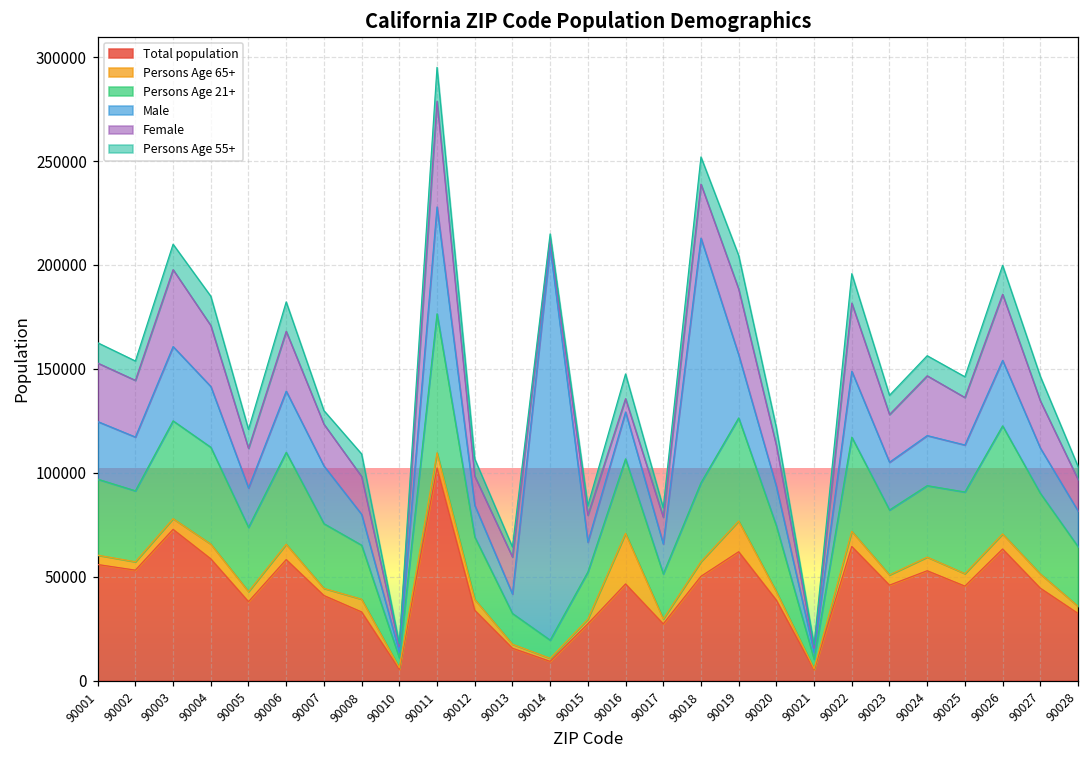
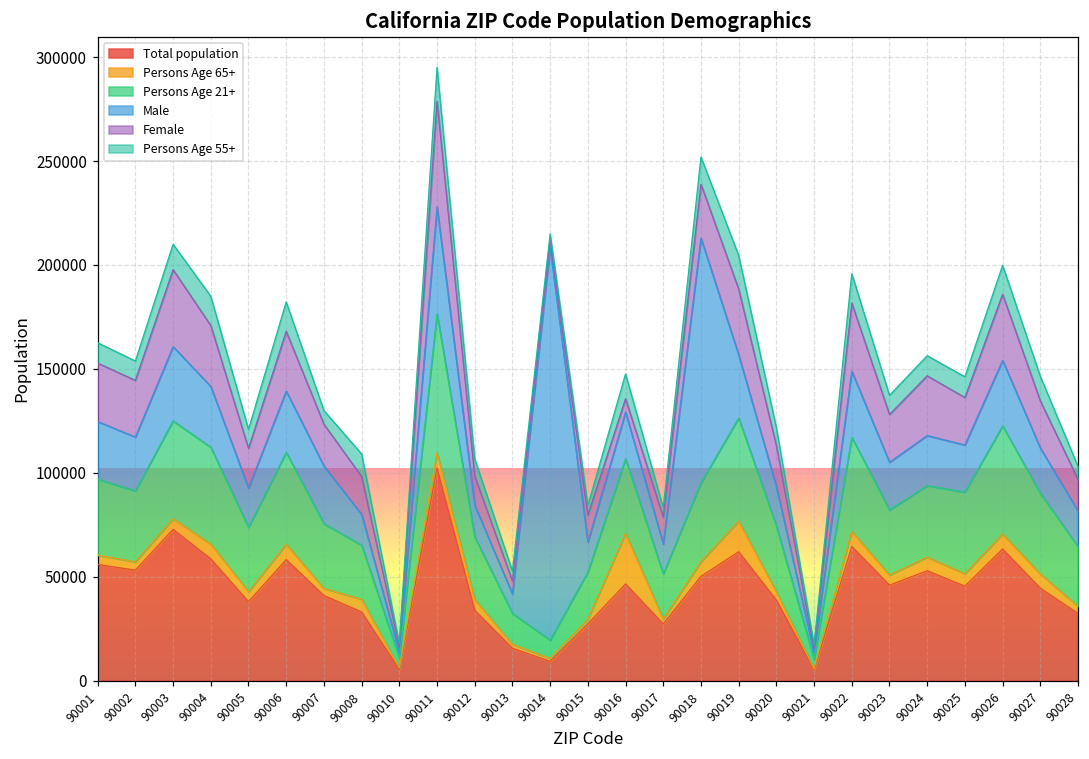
Female, 90013: 18000 -> 6000
